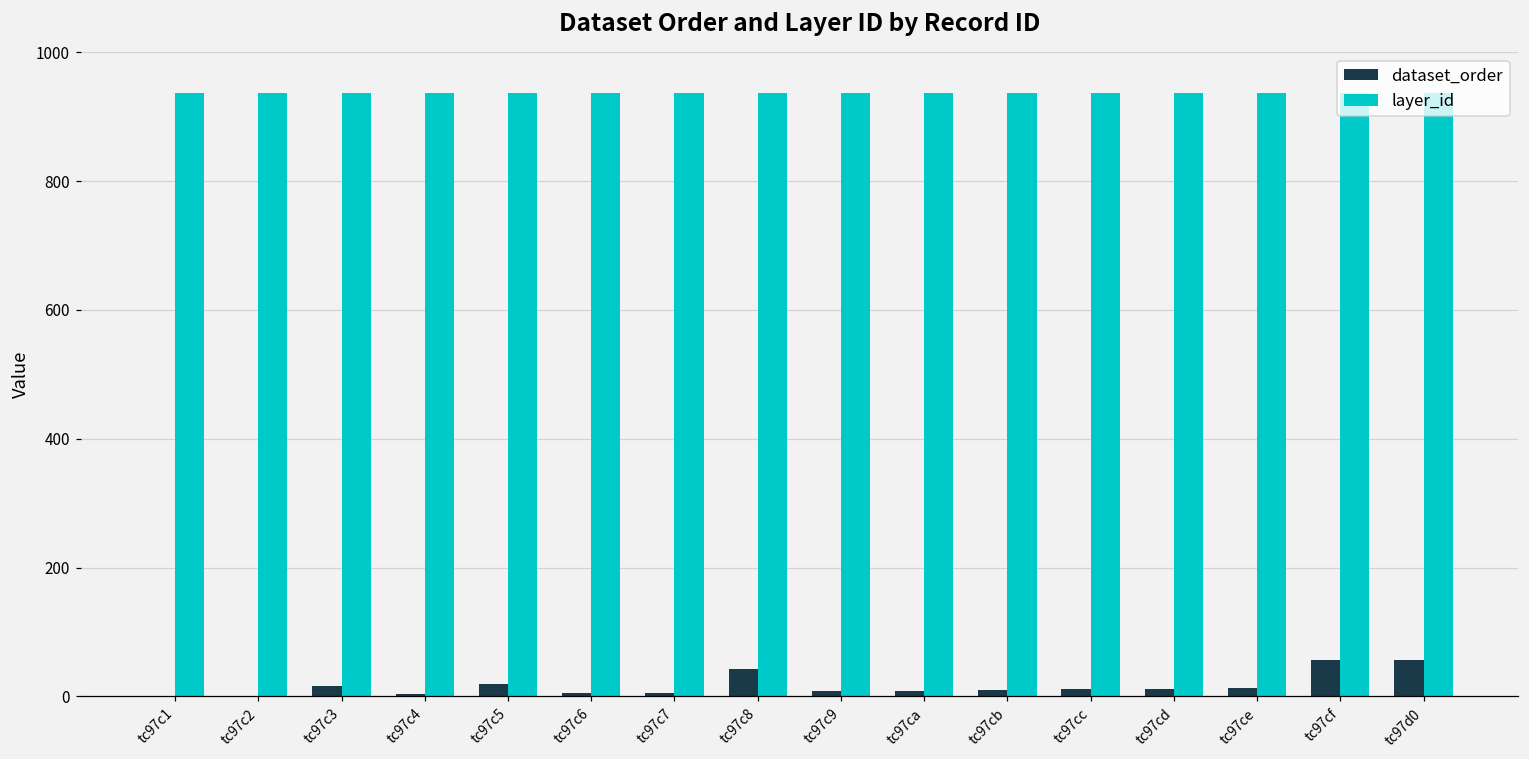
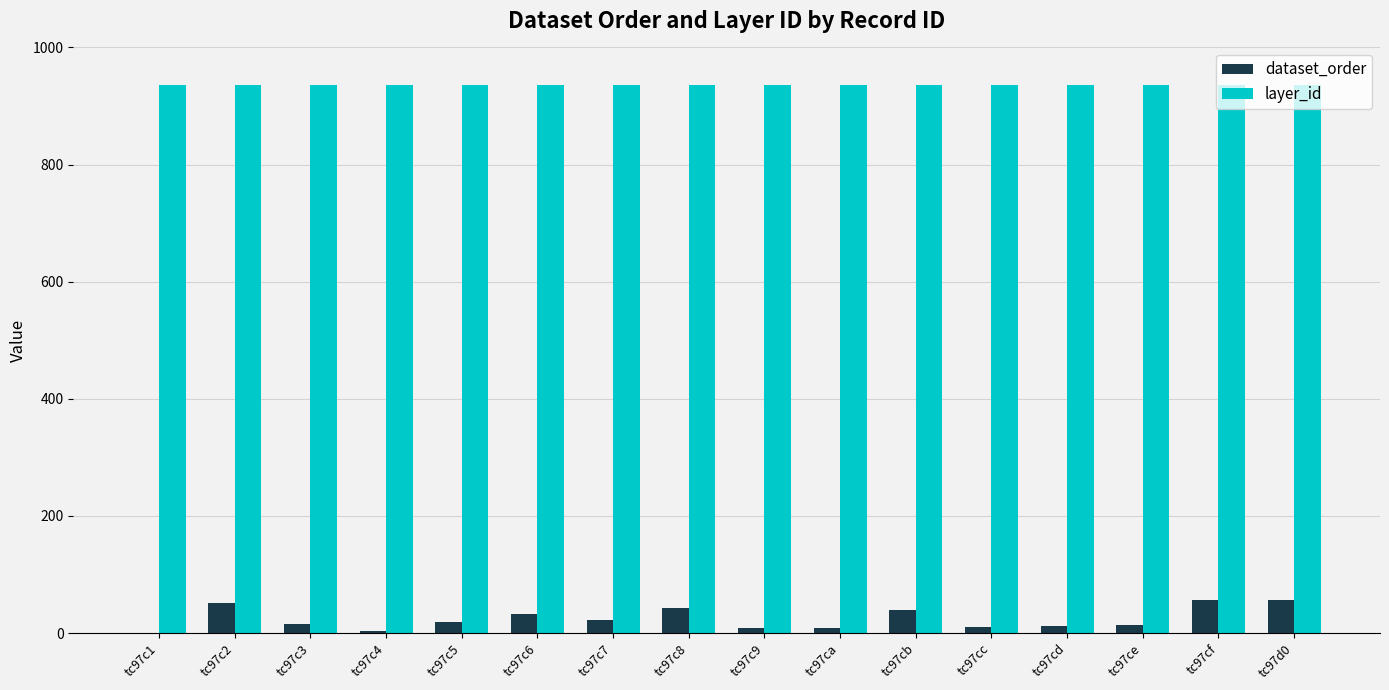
dataset_order, tc97c2: 0 -> 50
dataset_order, tc97c6: 10 -> 30
dataset_order, tc97c7: 10 -> 20
dataset_order, tc97cb: 10 -> 40
